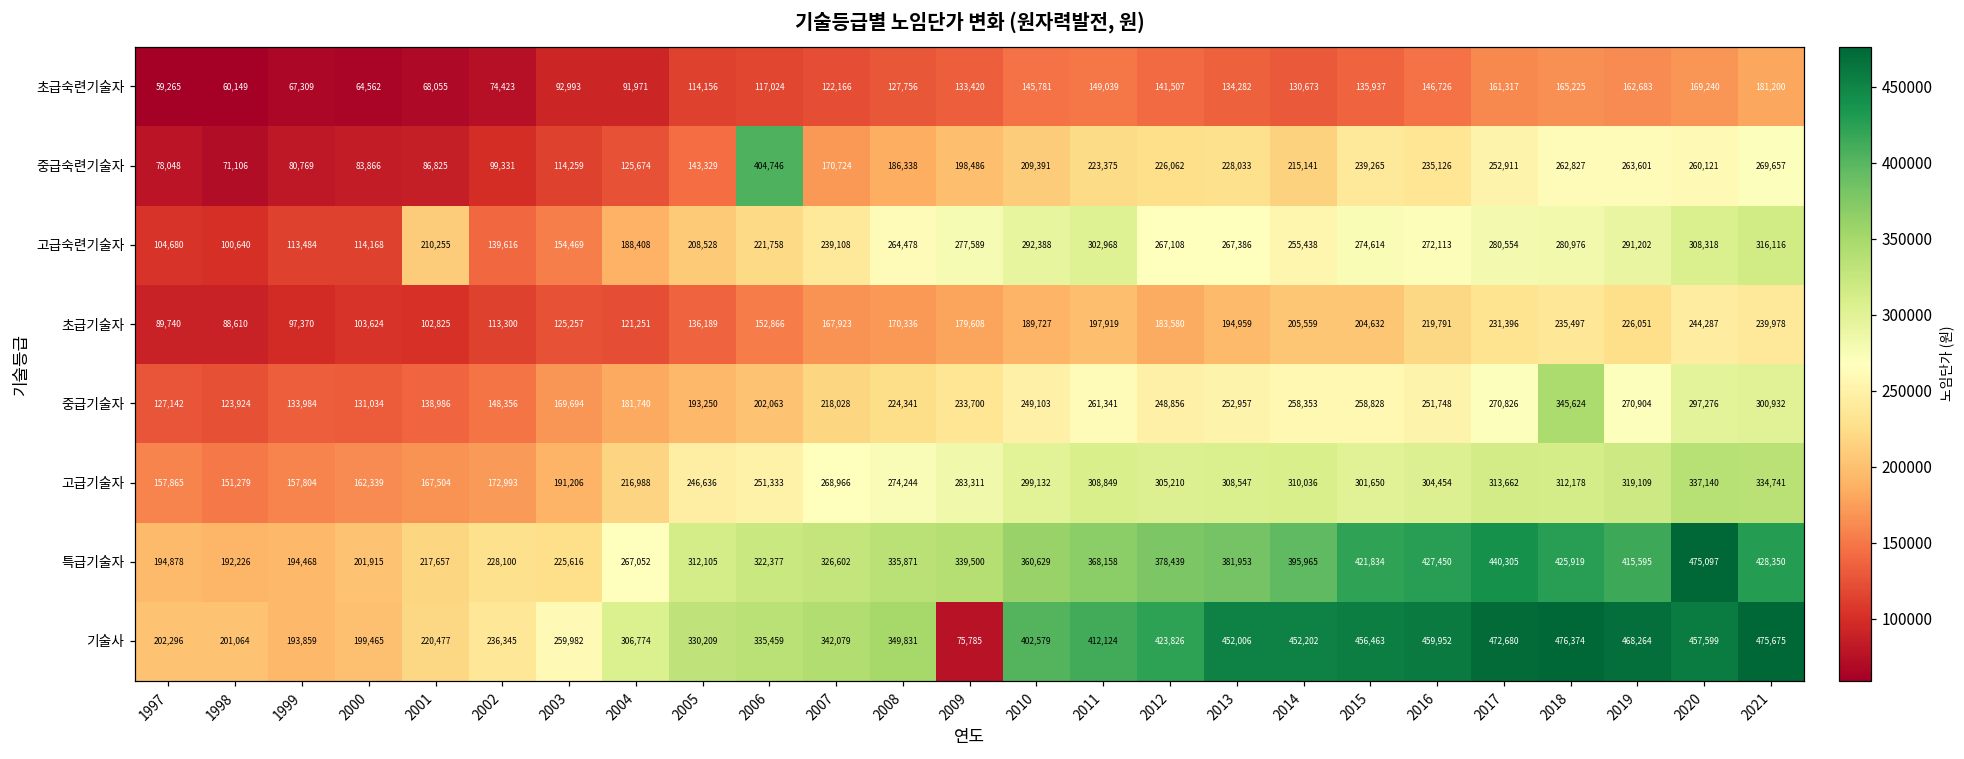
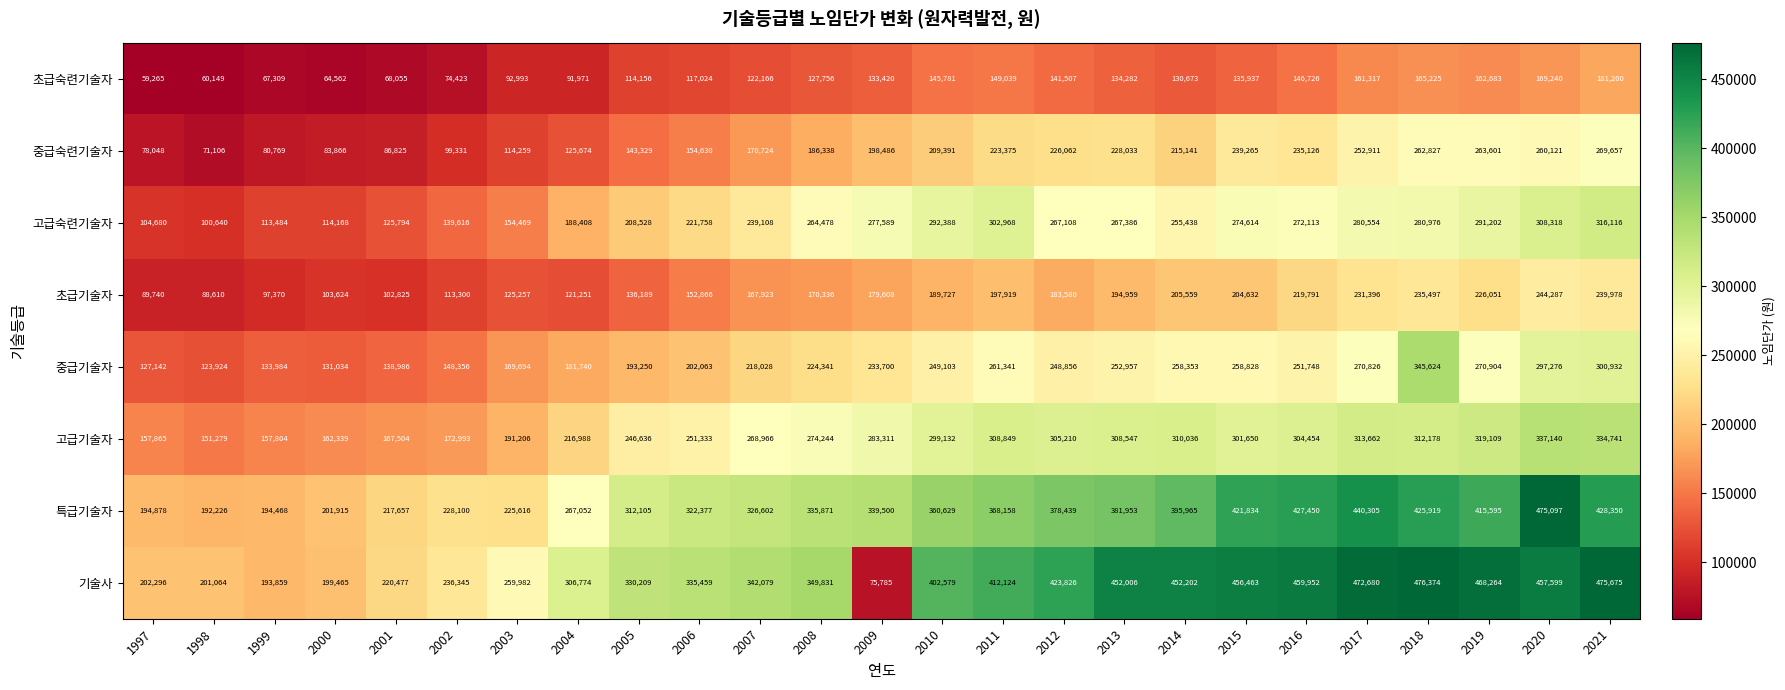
중급숙련기술자, 2006: 404,746 -> 154,630
고급숙련기술자, 2001: 210,255 -> 125,794
